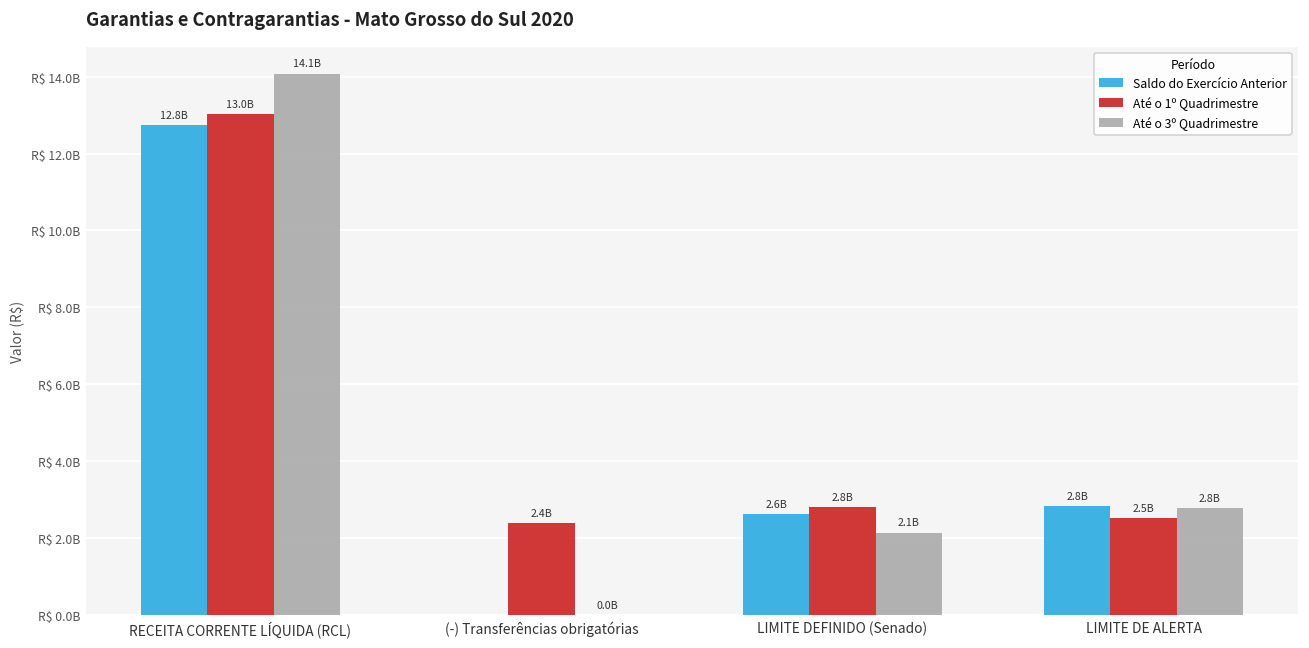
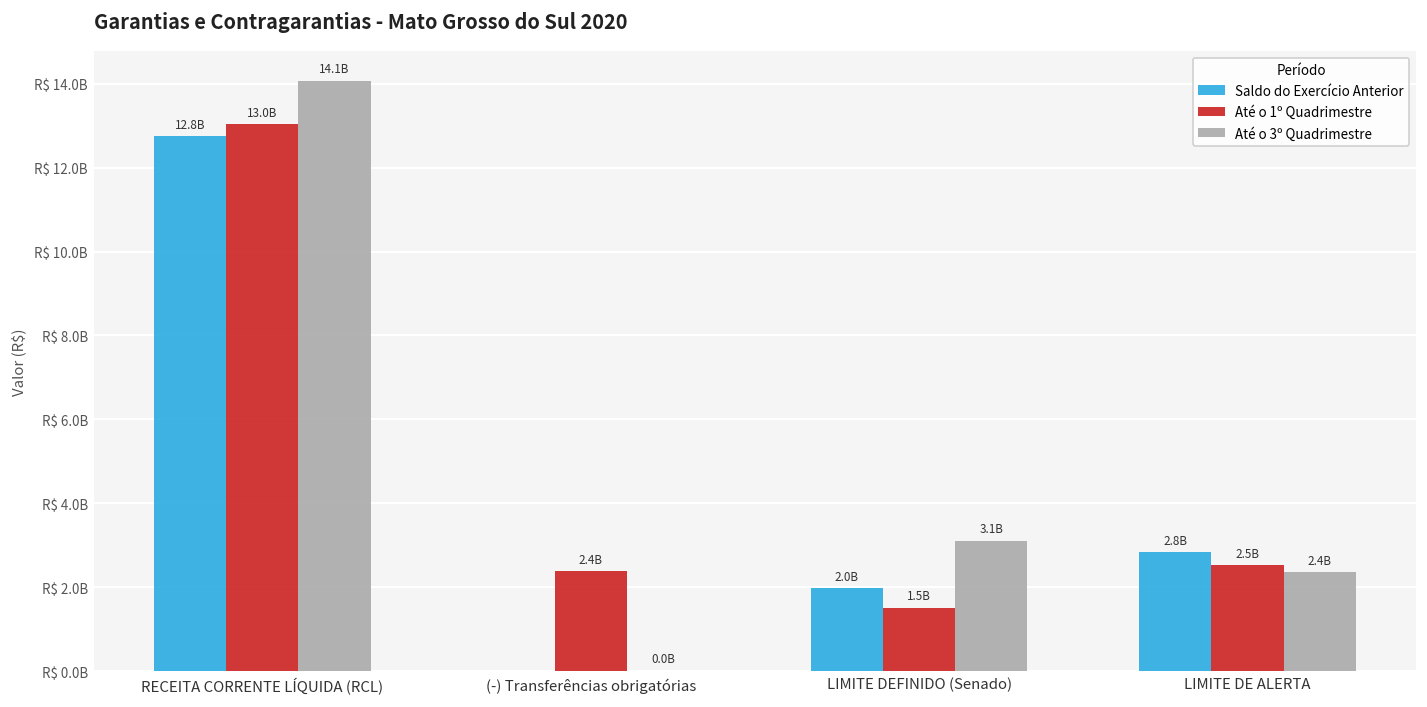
Saldo do Exercício Anterior, LIMITE DEFINIDO (Senado): 2.6B -> 2.0B
Até o 1º Quadrimestre, LIMITE DEFINIDO (Senado): 2.8B -> 1.5B
Até o 3º Quadrimestre, LIMITE DEFINIDO (Senado): 2.1B -> 3.1B
Até o 3º Quadrimestre, LIMITE DE ALERTA: 2.8B -> 2.4B
